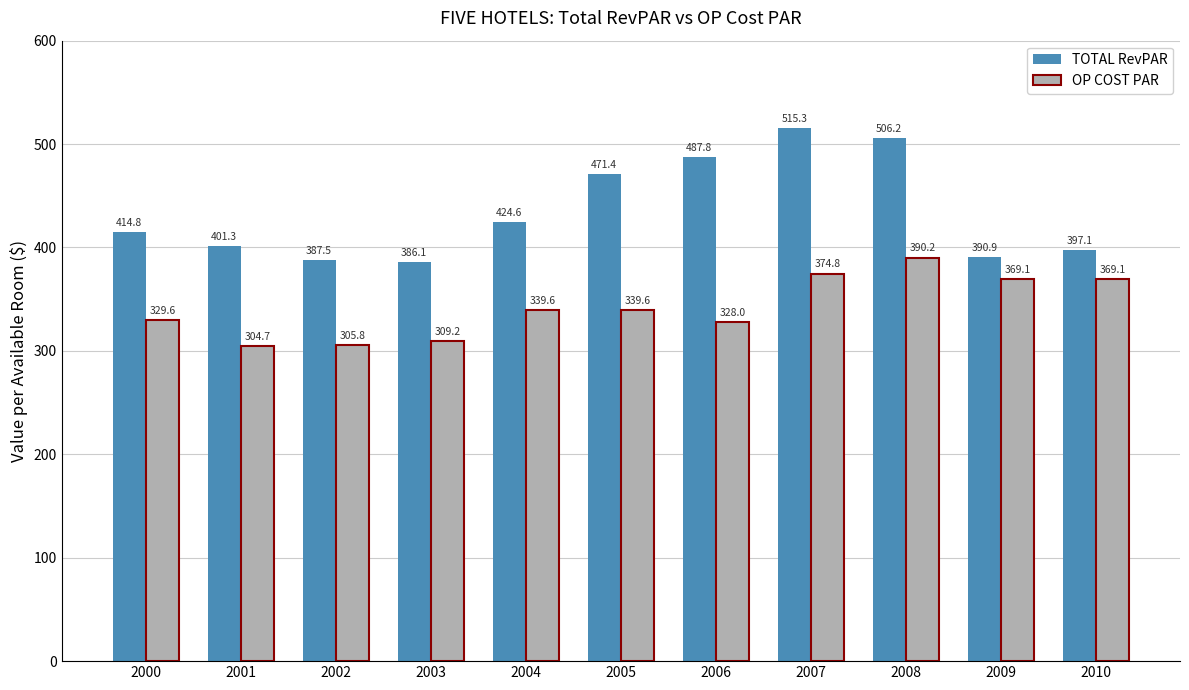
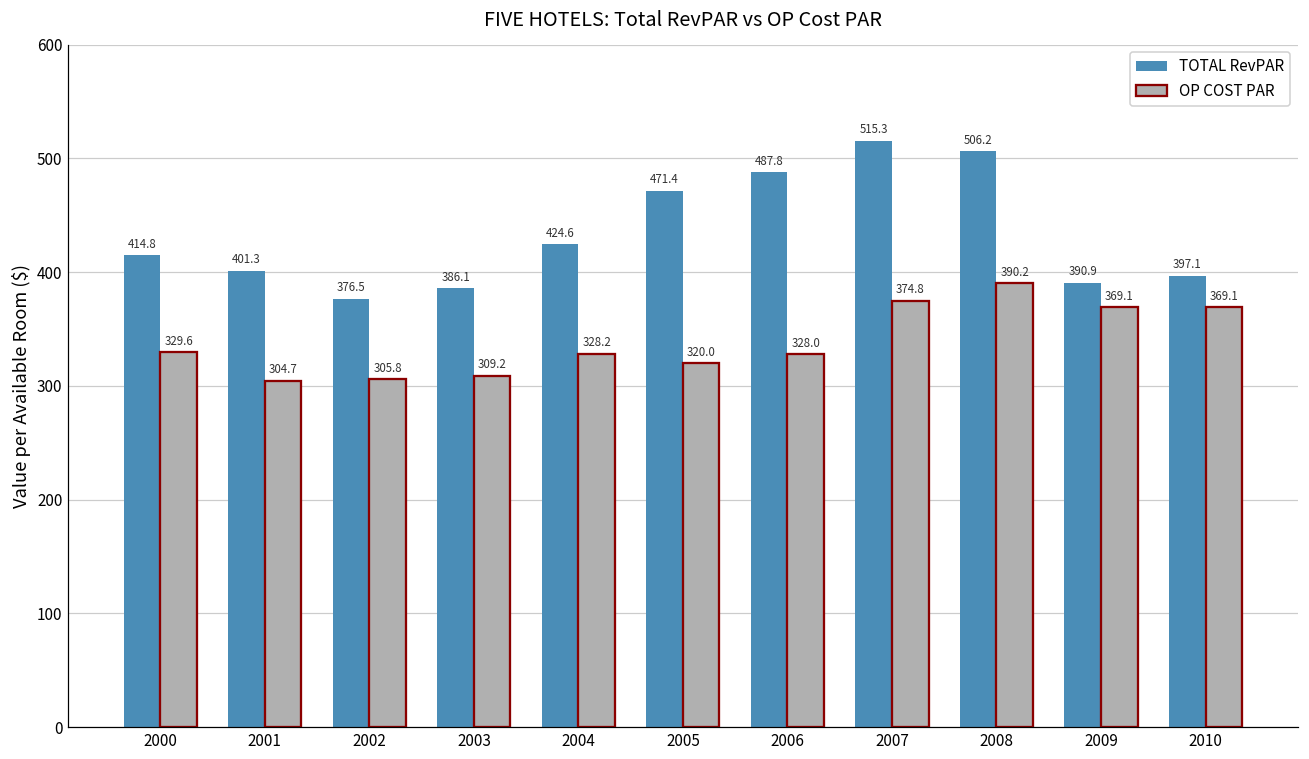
TOTAL RevPAR, 2002: 387.5 -> 376.5
OP COST PAR, 2004: 339.6 -> 328.2
OP COST PAR, 2005: 339.6 -> 320.0
